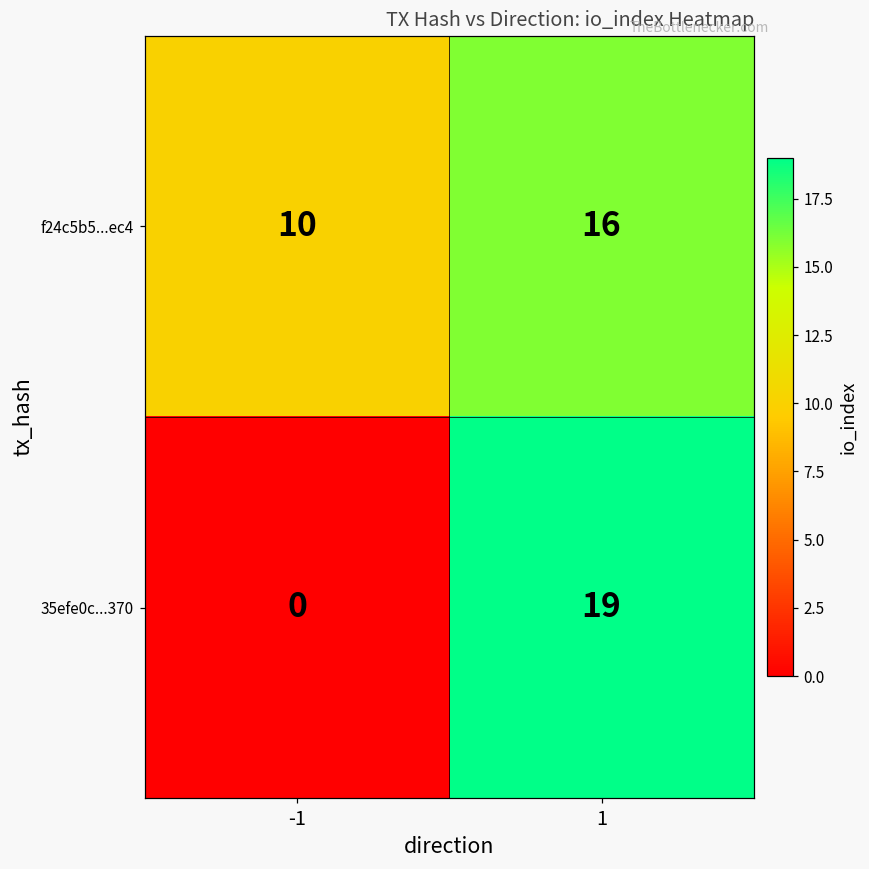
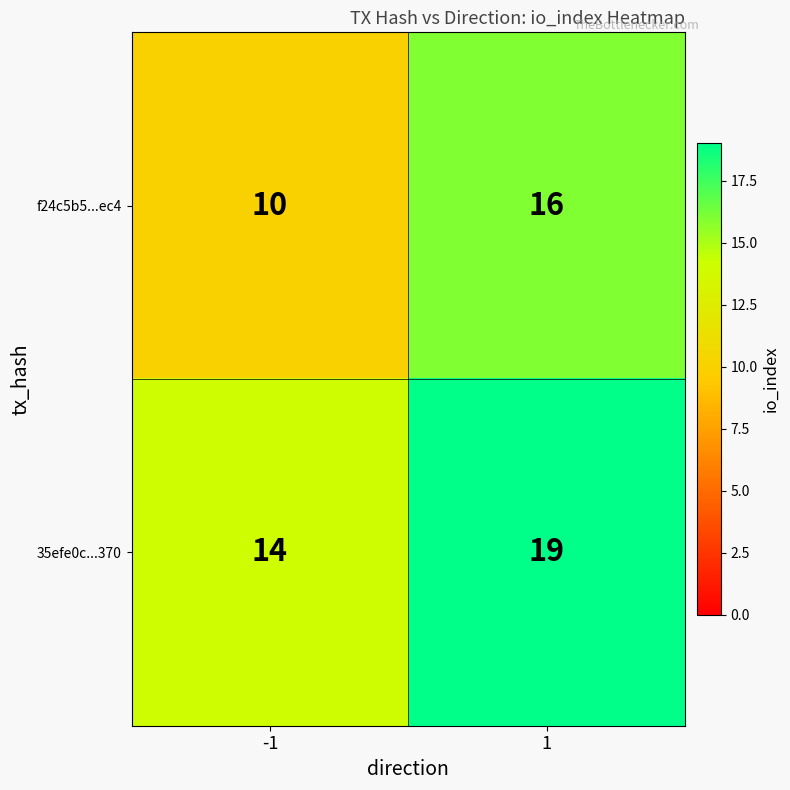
35efe0c...370, -1: 0 -> 14
